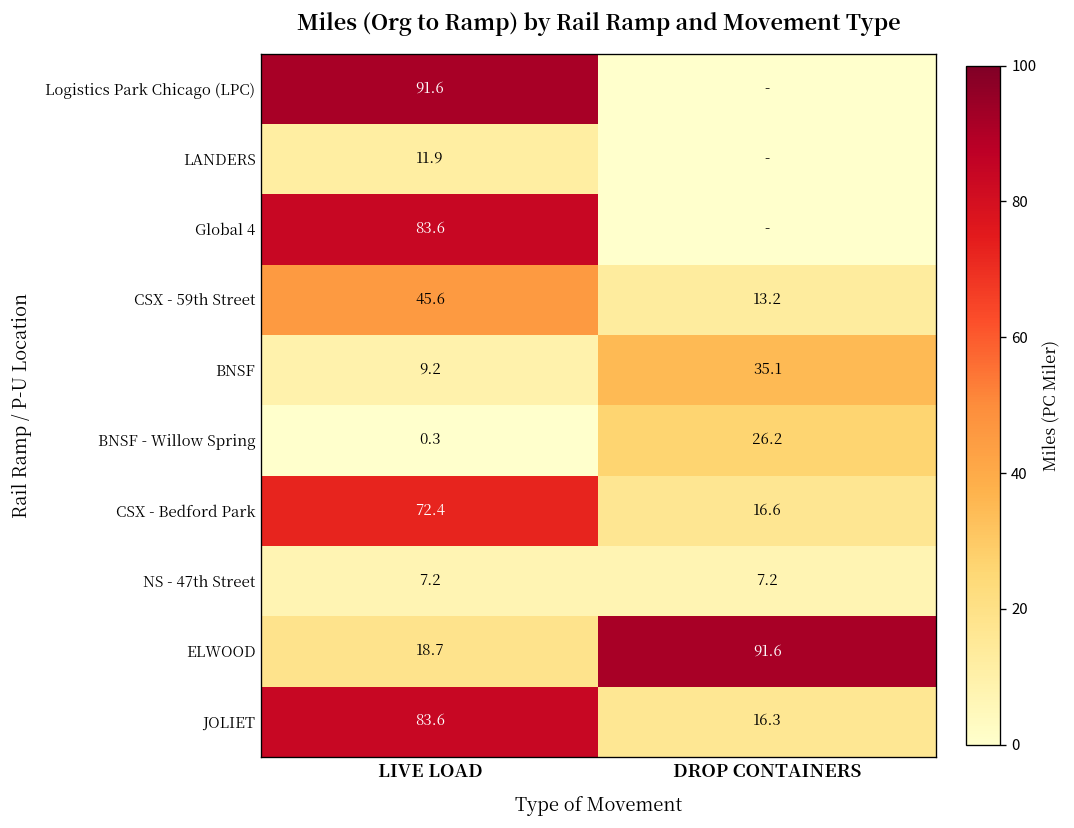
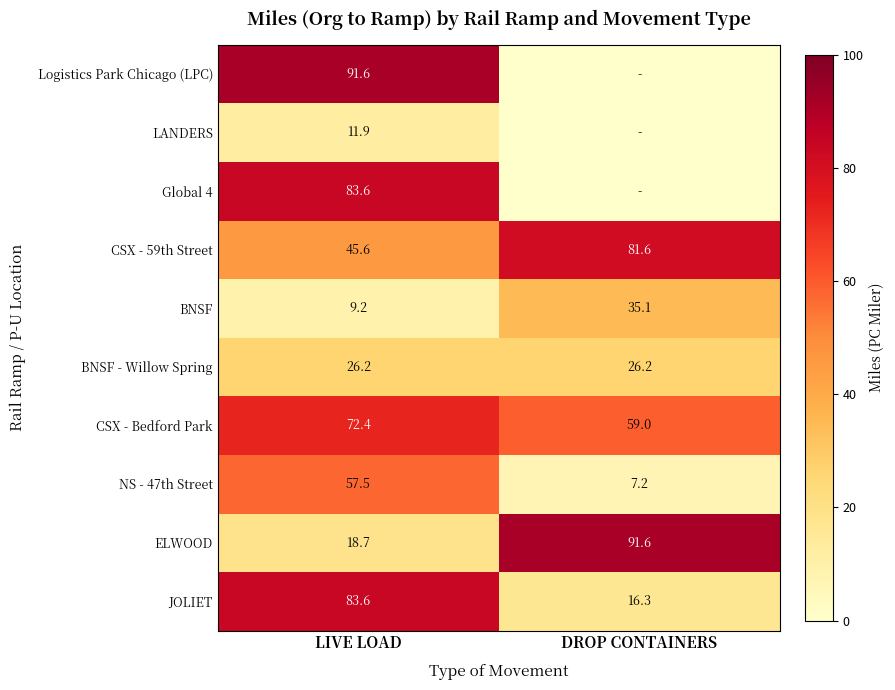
CSX - 59th Street, DROP CONTAINERS: 13.2 -> 81.6
BNSF - Willow Spring, LIVE LOAD: 0.3 -> 26.2
CSX - Bedford Park, DROP CONTAINERS: 16.6 -> 59.0
NS - 47th Street, LIVE LOAD: 7.2 -> 57.5
